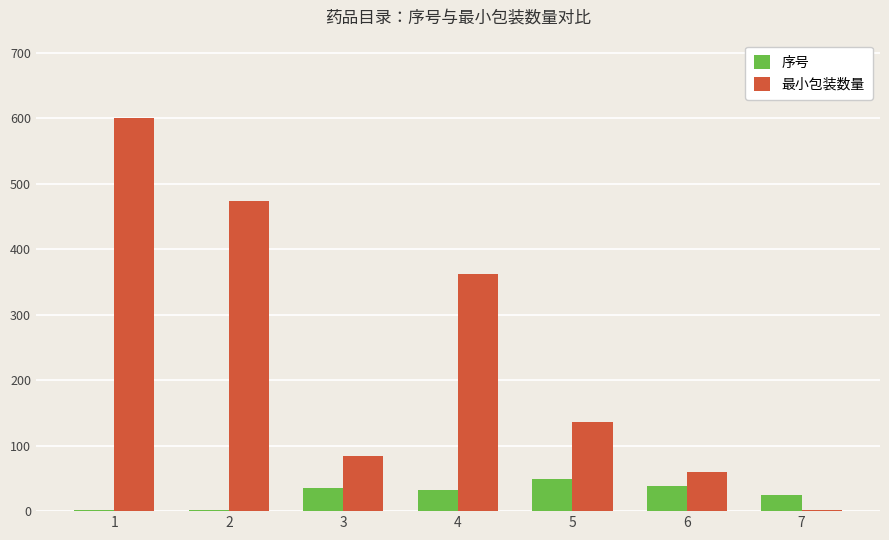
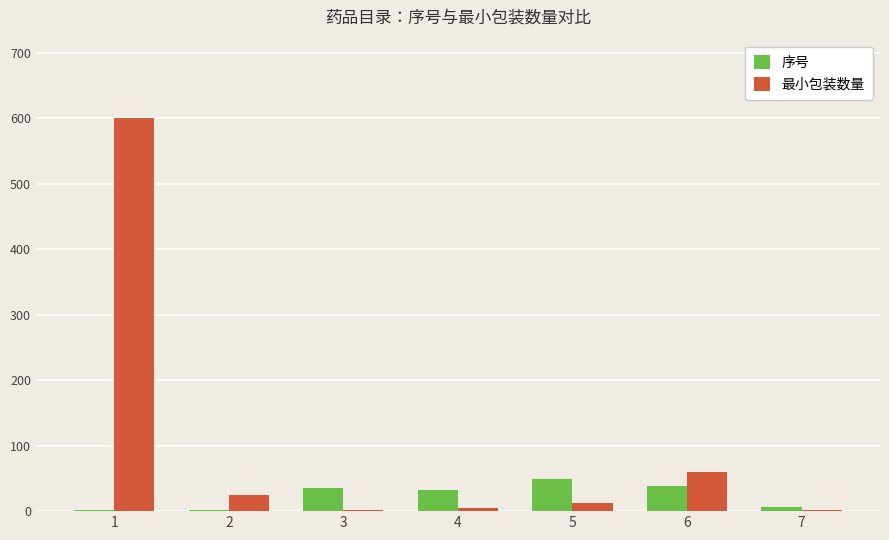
最小包装数量, 2: 470 -> 20
最小包装数量, 3: 80 -> 0
最小包装数量, 4: 360 -> 10
最小包装数量, 5: 140 -> 10
序号, 7: 30 -> 10
